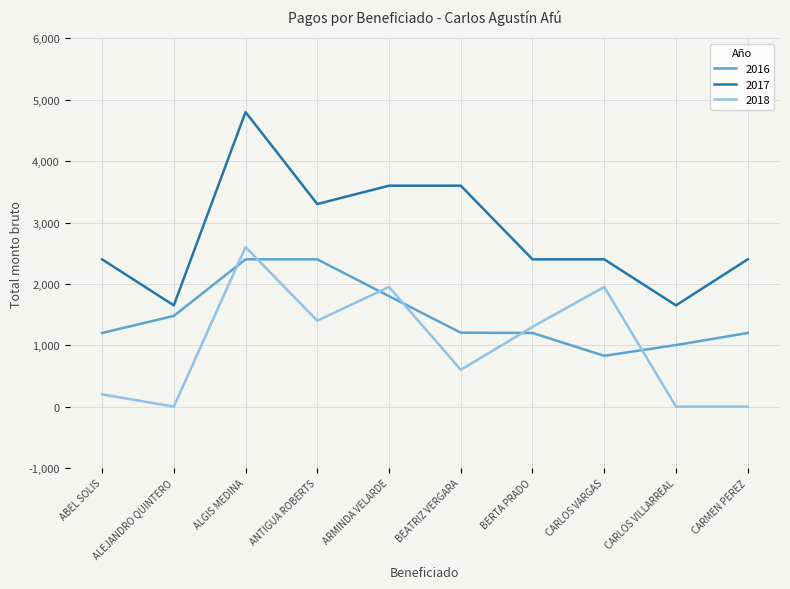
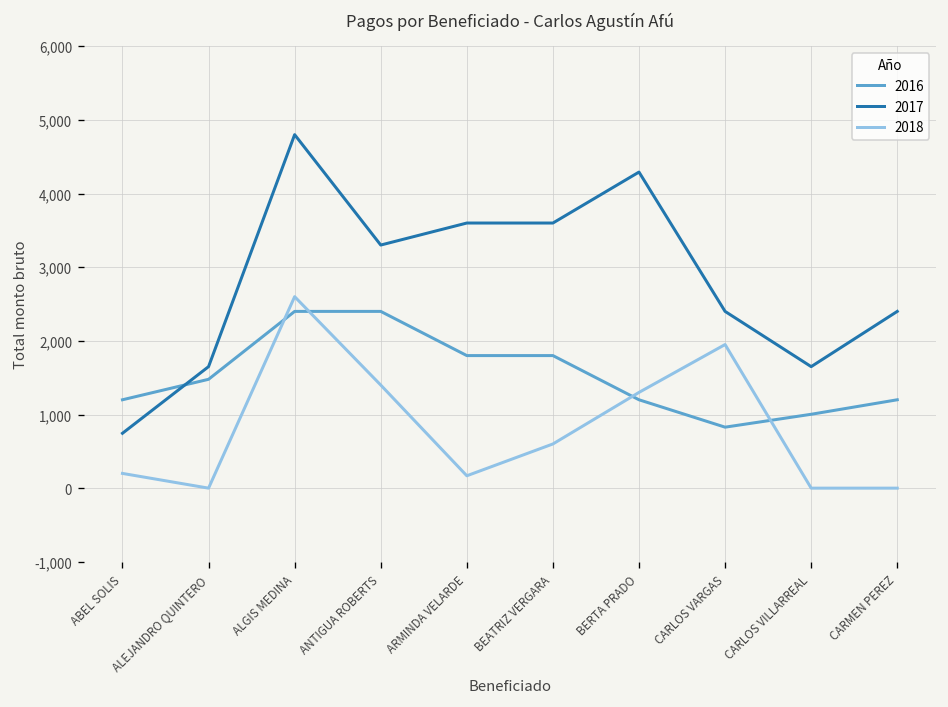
2017, ABEL SOLIS: 2,400 -> 700
2018, ARMINDA VELARDE: 2,000 -> 200
2016, BEATRIZ VERGARA: 1,200 -> 1,800
2017, BERTA PRADO: 2,400 -> 4,300
